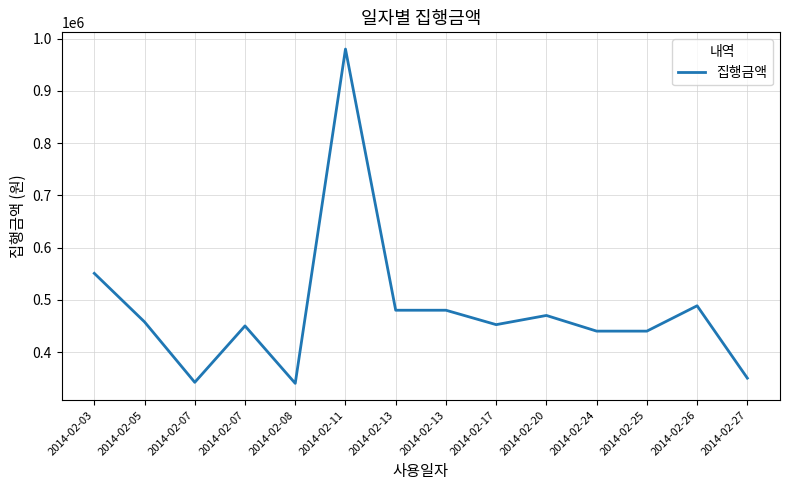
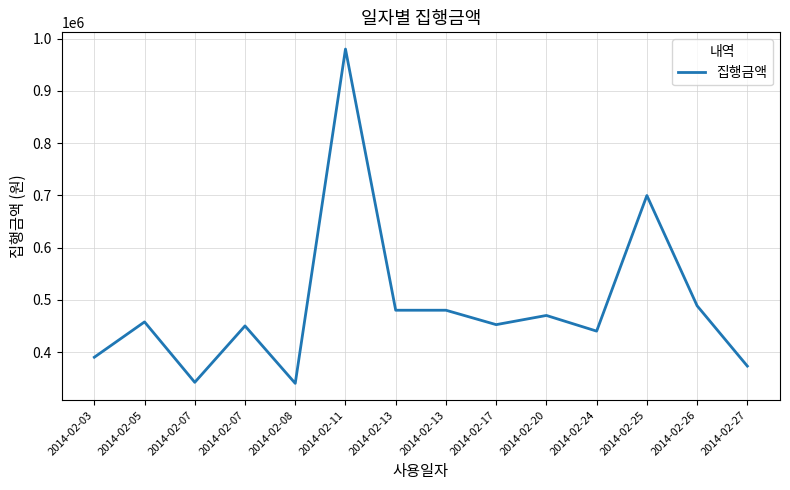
2014-02-03: 550000 -> 390000
2014-02-25: 440000 -> 700000
2014-02-27: 350000 -> 370000
